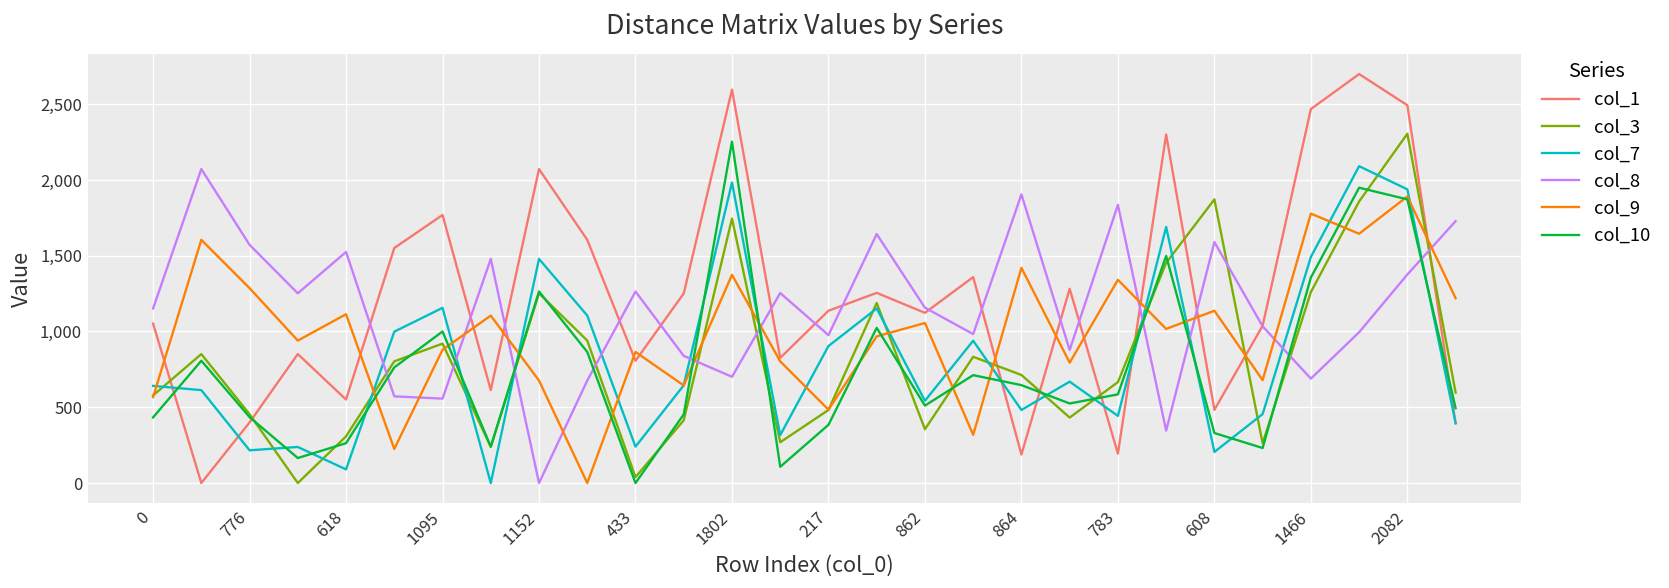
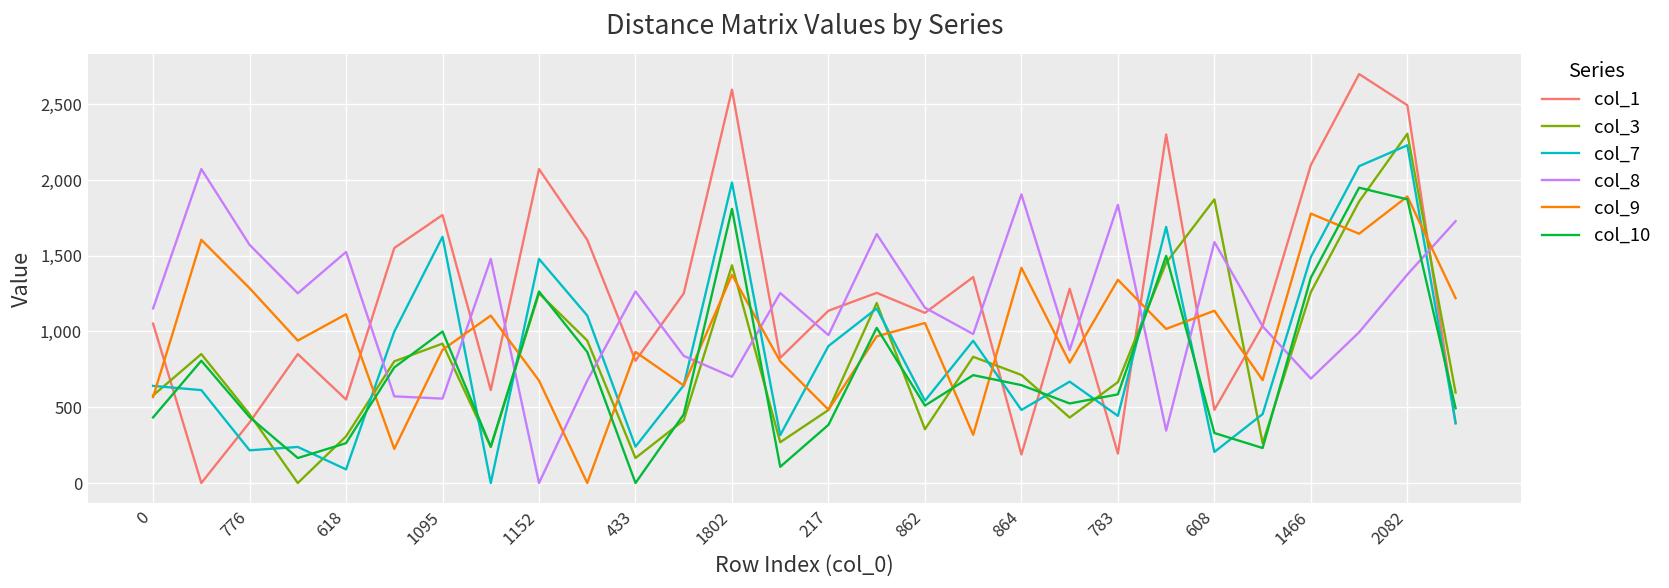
col_7, 1095: 1,160 -> 1,630
col_3, 433: 40 -> 170
col_3, 1802: 1,750 -> 1,440
col_10, 1802: 2,250 -> 1,810
col_1, 1466: 2,470 -> 2,100
col_7, 2082: 1,940 -> 2,230
